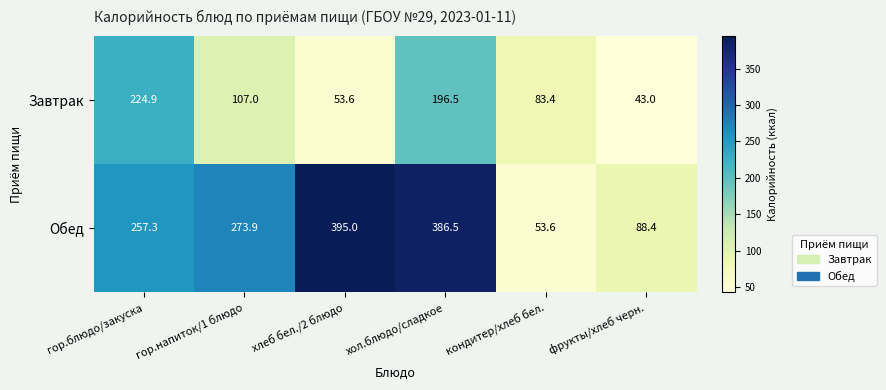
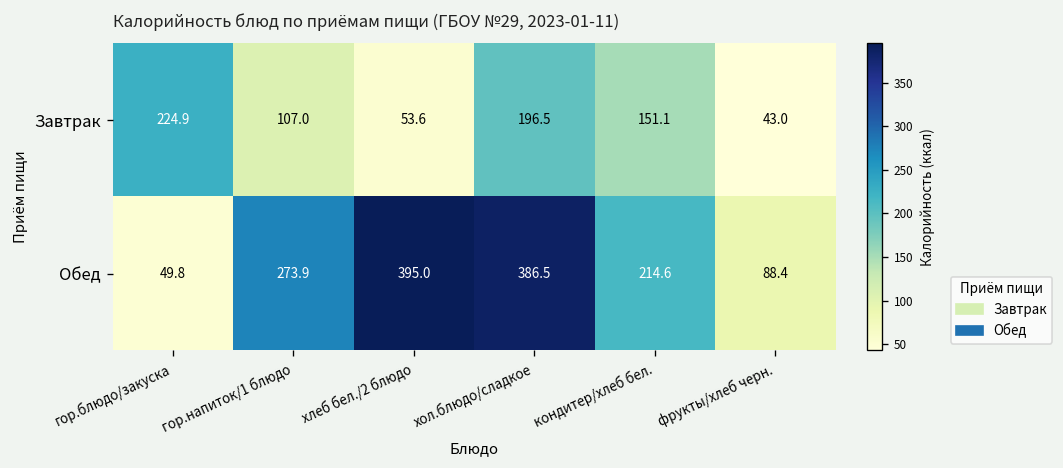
Завтрак, кондитер/хлеб бел.: 83.4 -> 151.1
Обед, гор.блюдо/закуска: 257.3 -> 49.8
Обед, кондитер/хлеб бел.: 53.6 -> 214.6
